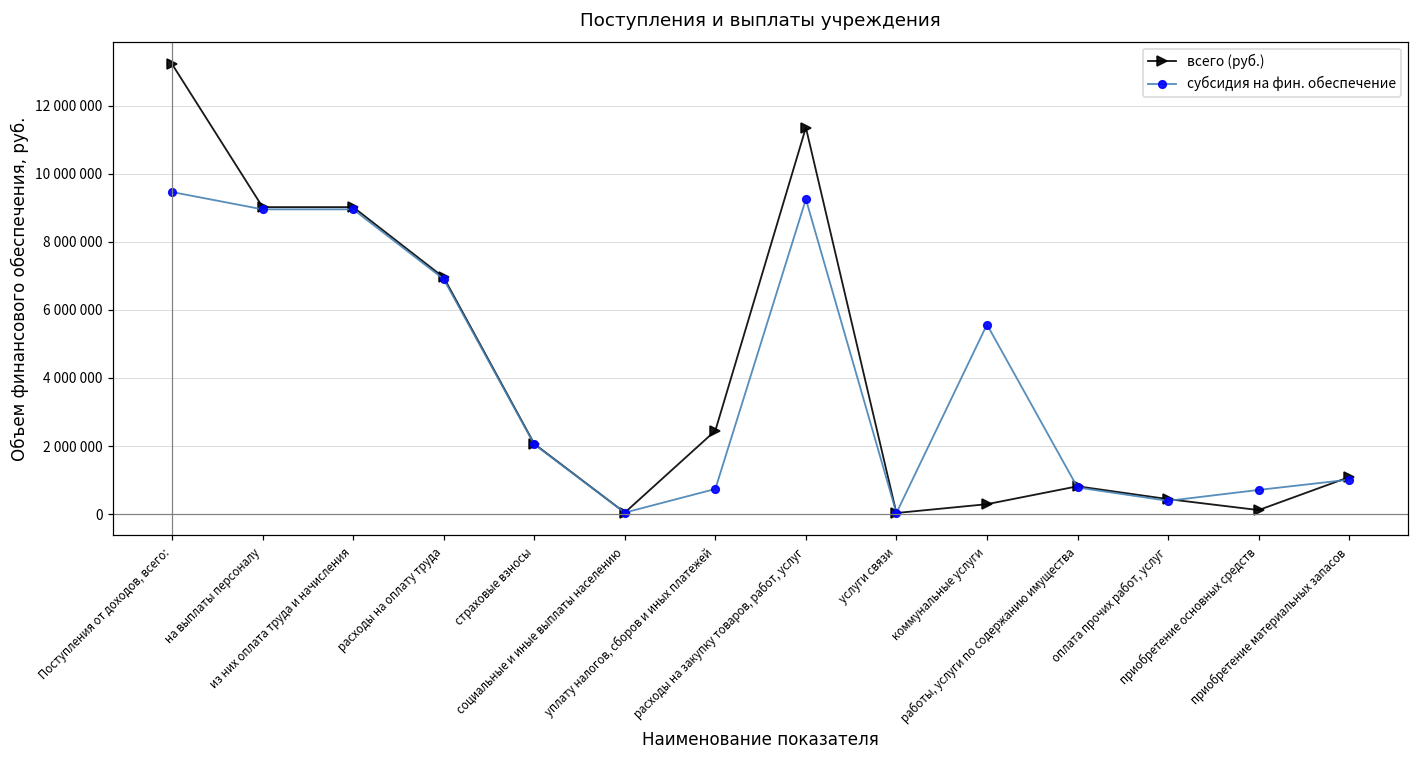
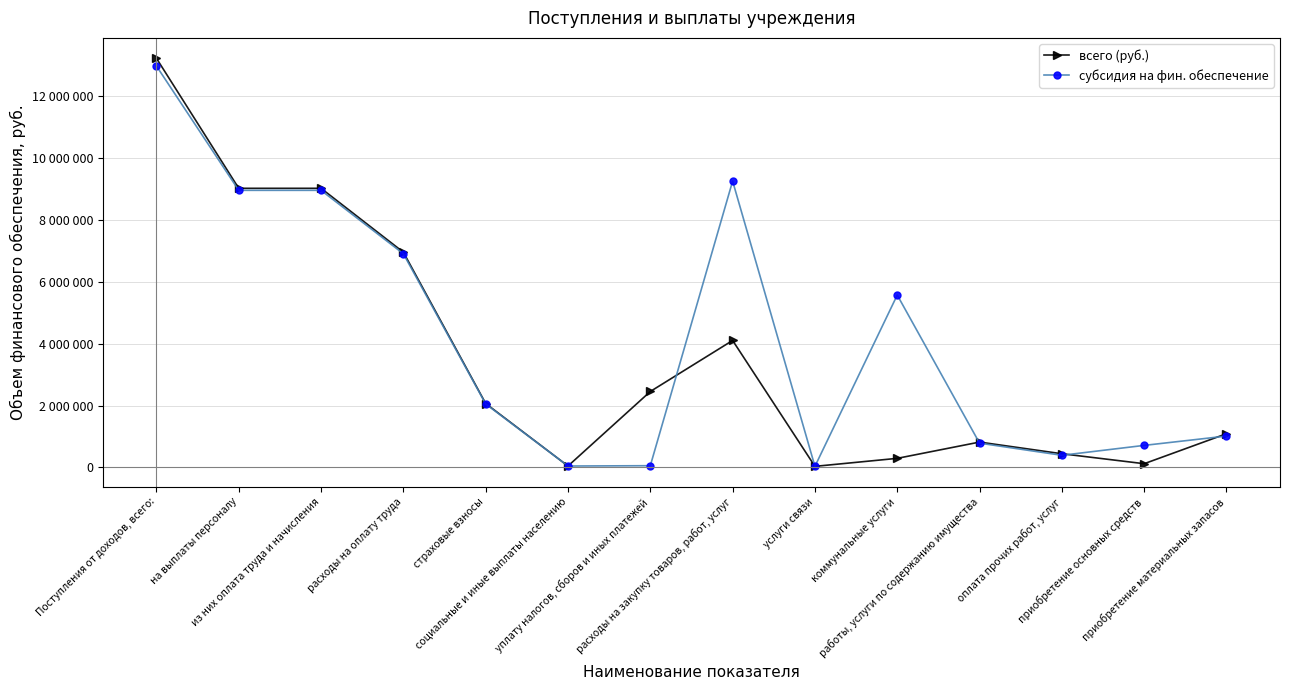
субсидия на фин. обеспечение, Поступления от доходов, всего:: 9500000 -> 13000000
субсидия на фин. обеспечение, уплату налогов, сборов и иных платежей: 700000 -> 100000
всего (руб.), расходы на закупку товаров, работ, услуг: 11400000 -> 4100000
